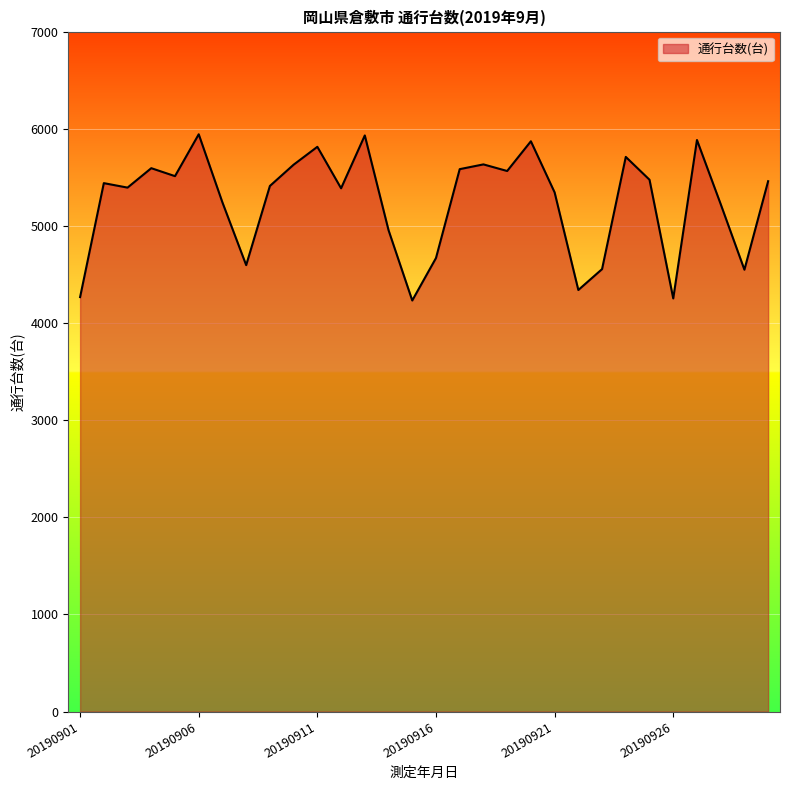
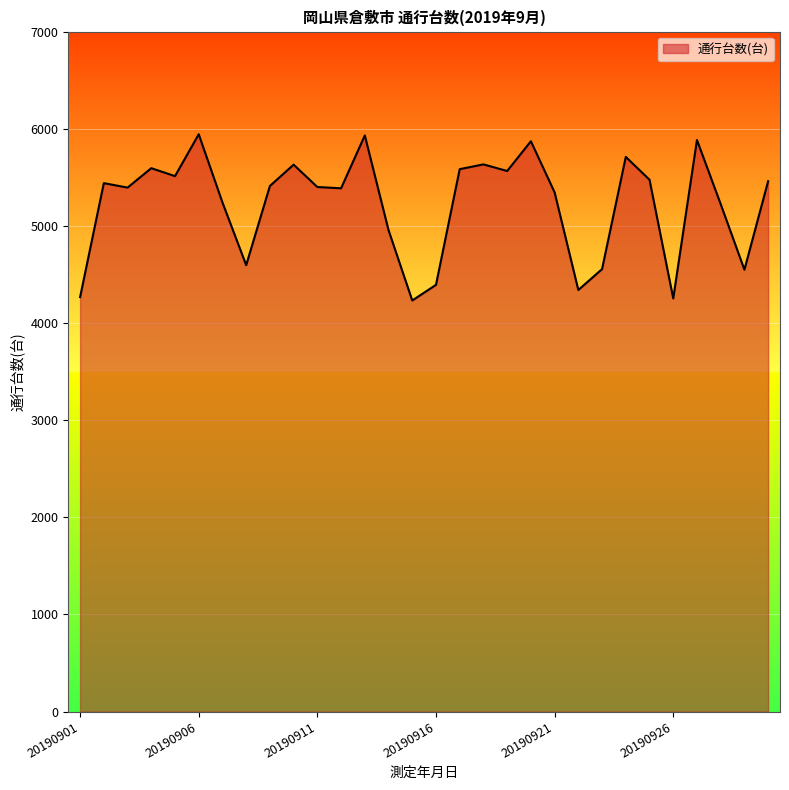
20190911: 5800 -> 5400
20190916: 4700 -> 4400
